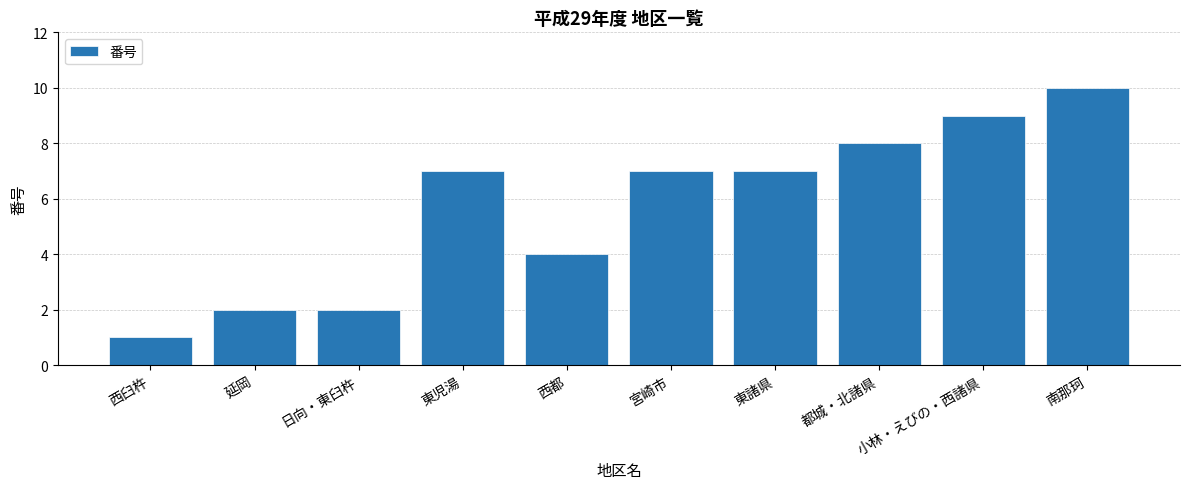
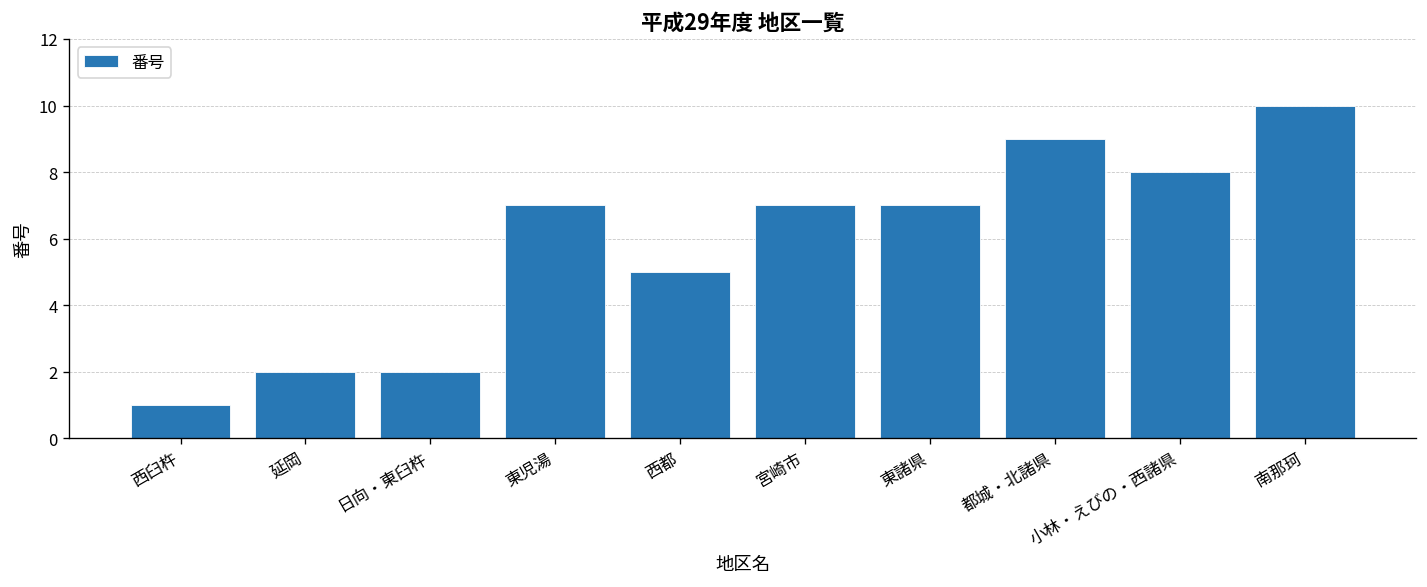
西都: 4 -> 5
都城・北諸県: 8 -> 9
小林・えびの・西諸県: 9 -> 8
